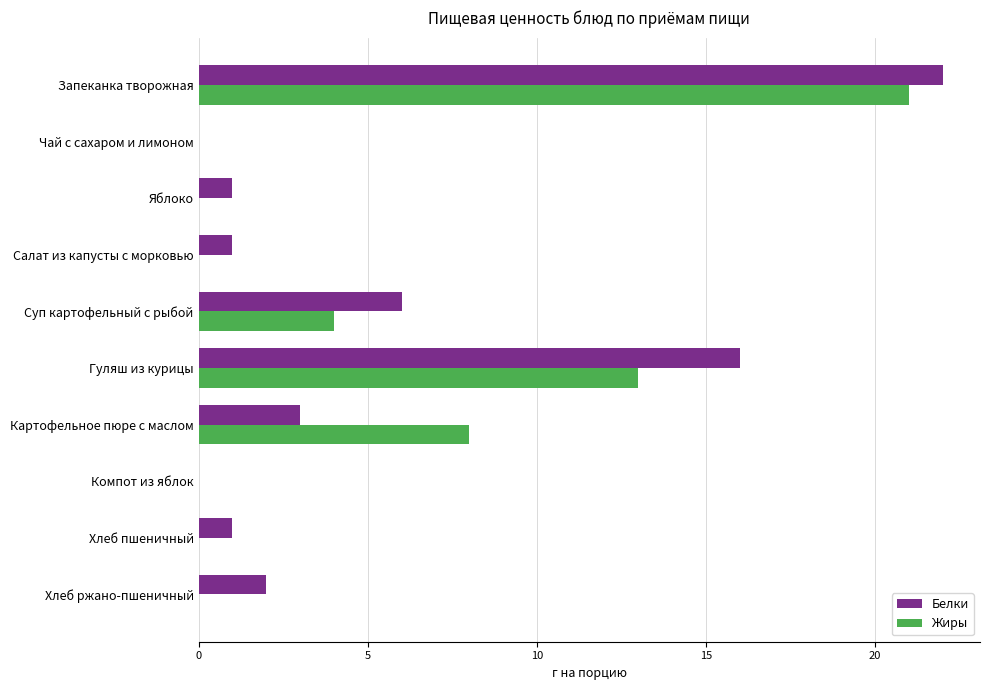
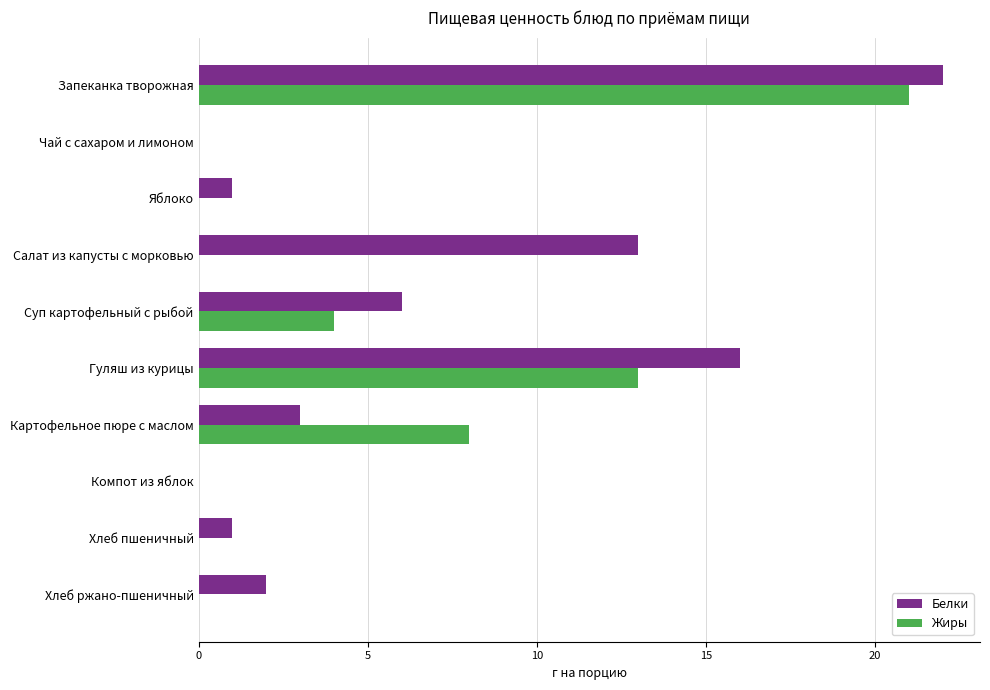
Белки, Салат из капусты с морковью: 1 -> 13
